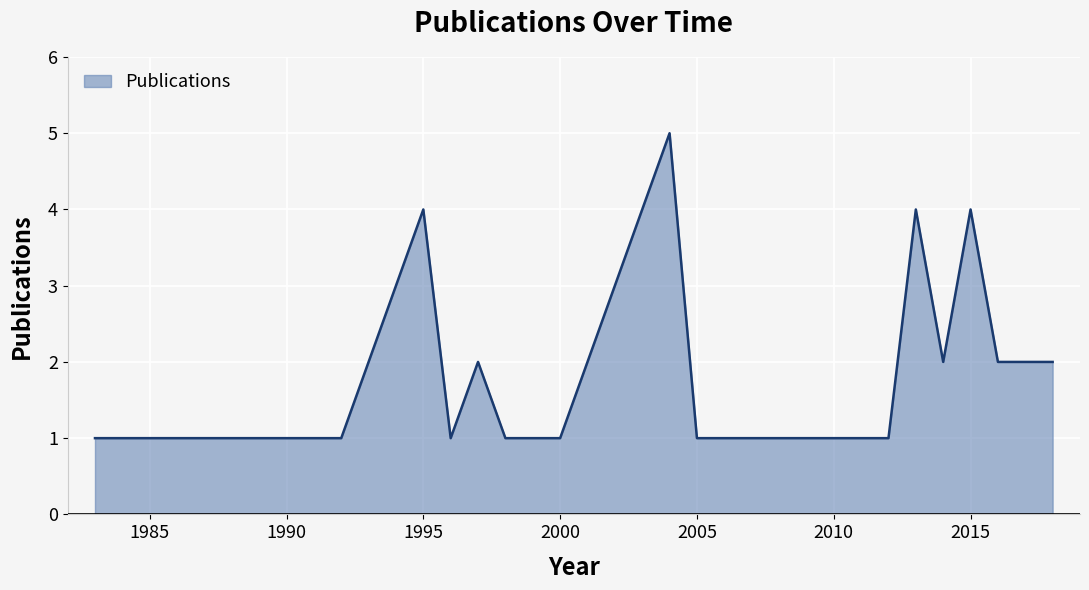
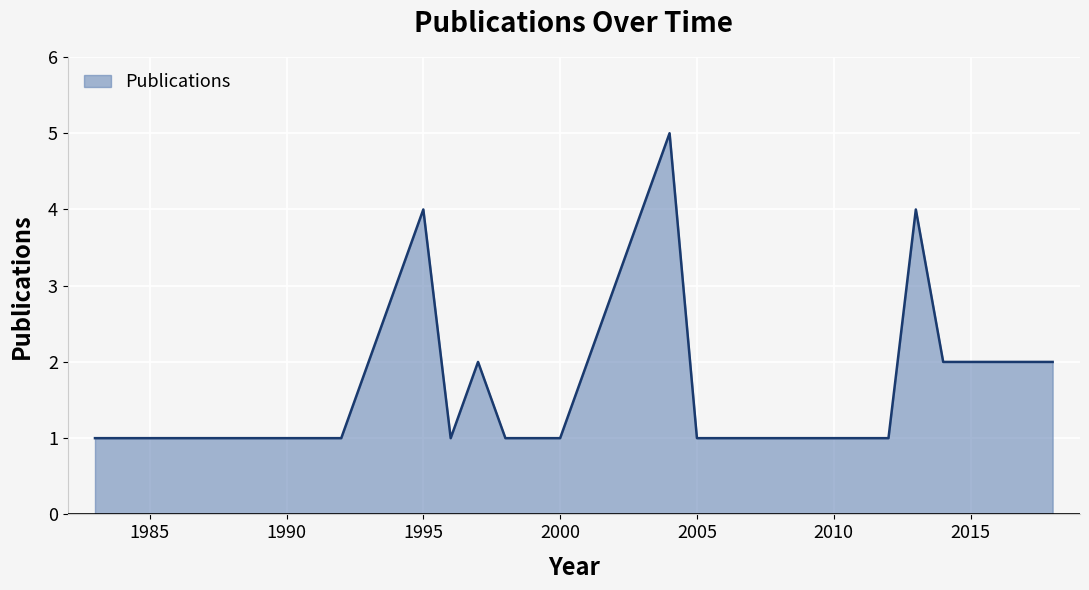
2015: 4 -> 2
